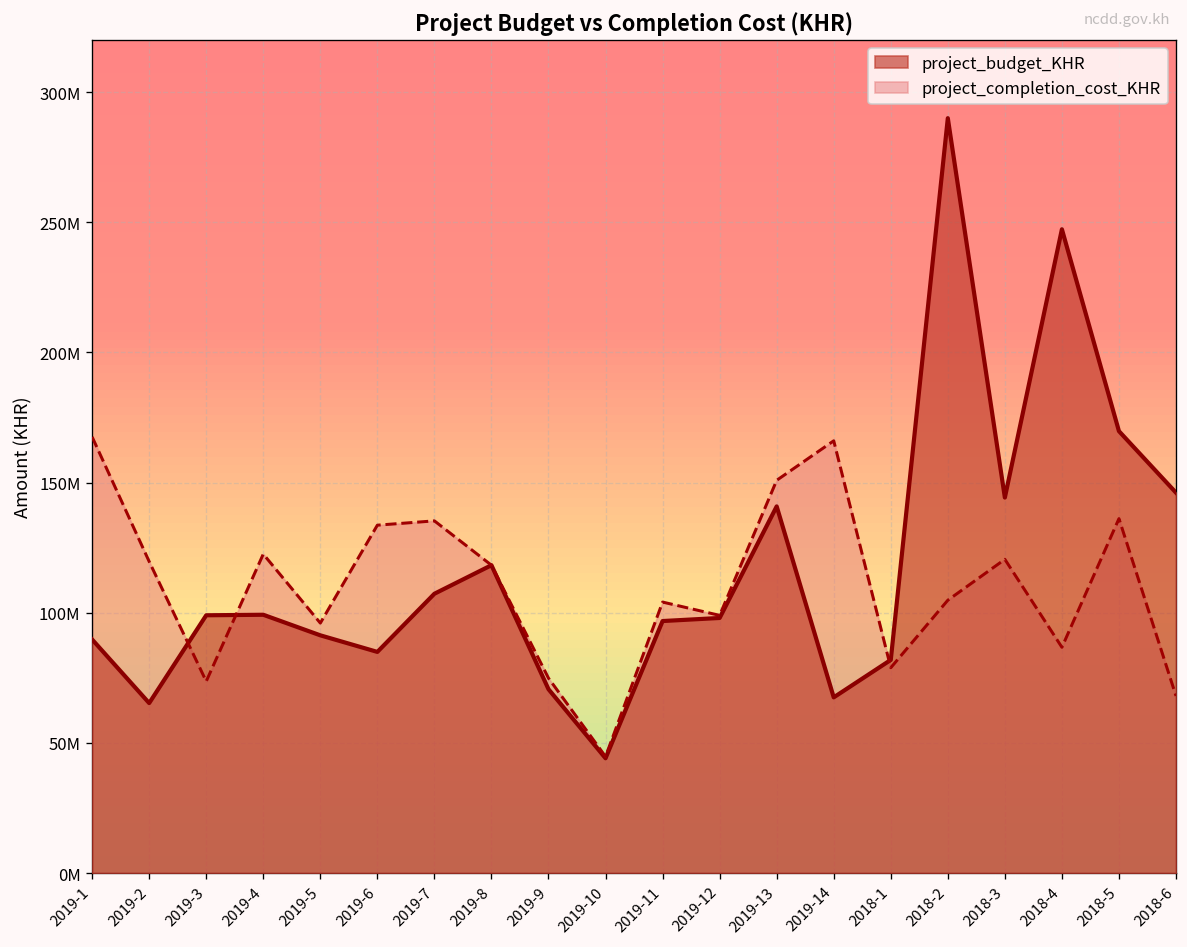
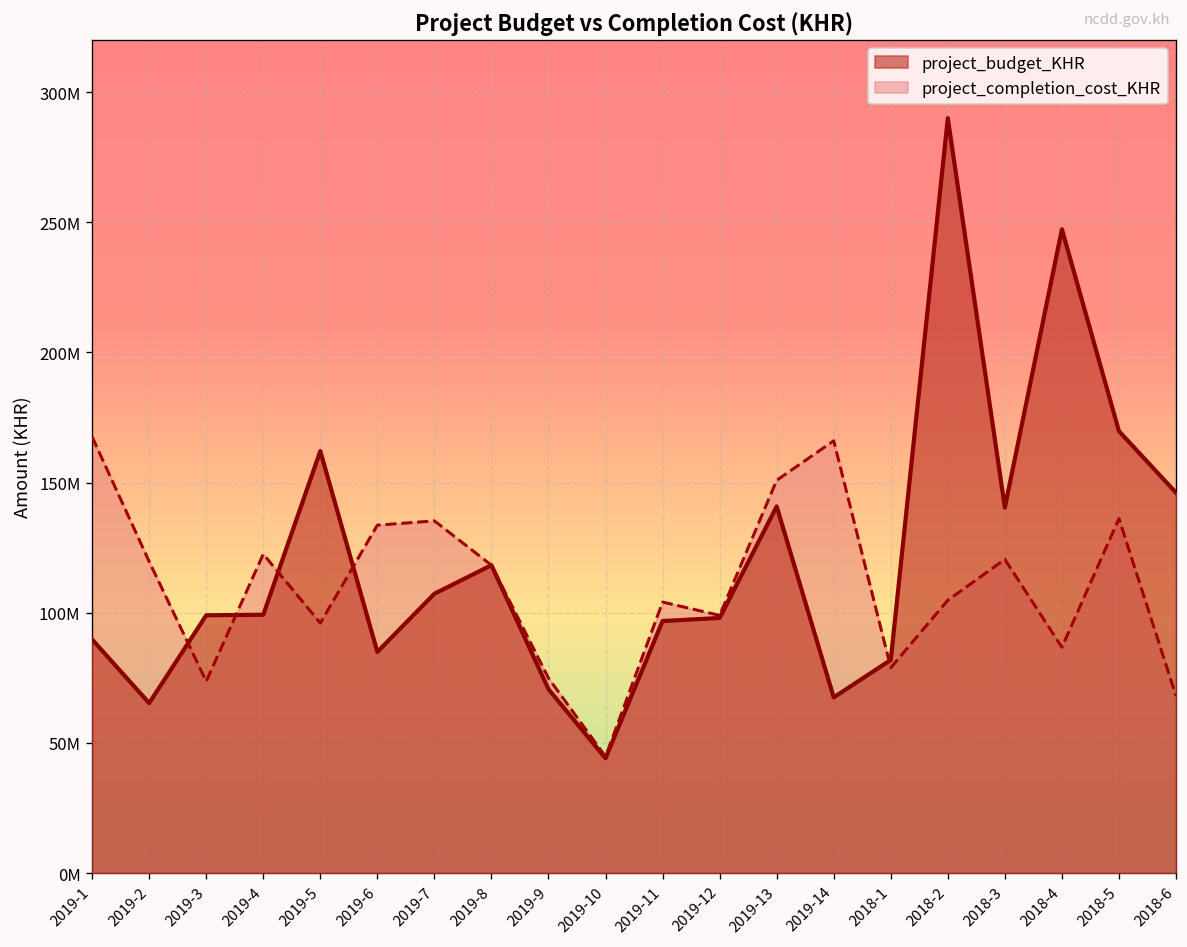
project_budget_KHR, 2019-5: 91000000 -> 162000000
project_budget_KHR, 2018-3: 144000000 -> 140000000
